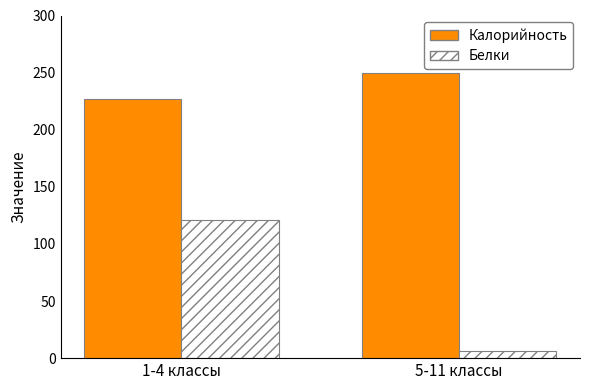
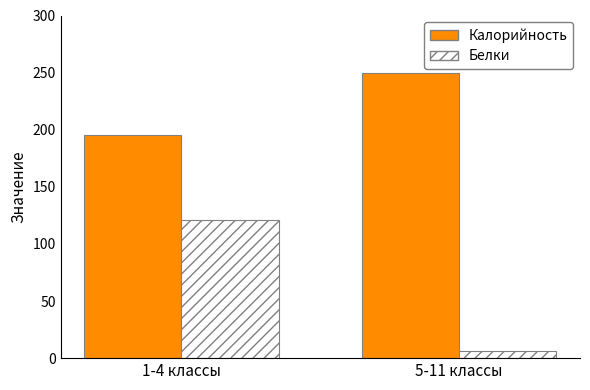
Калорийность, 1-4 классы: 227 -> 195
